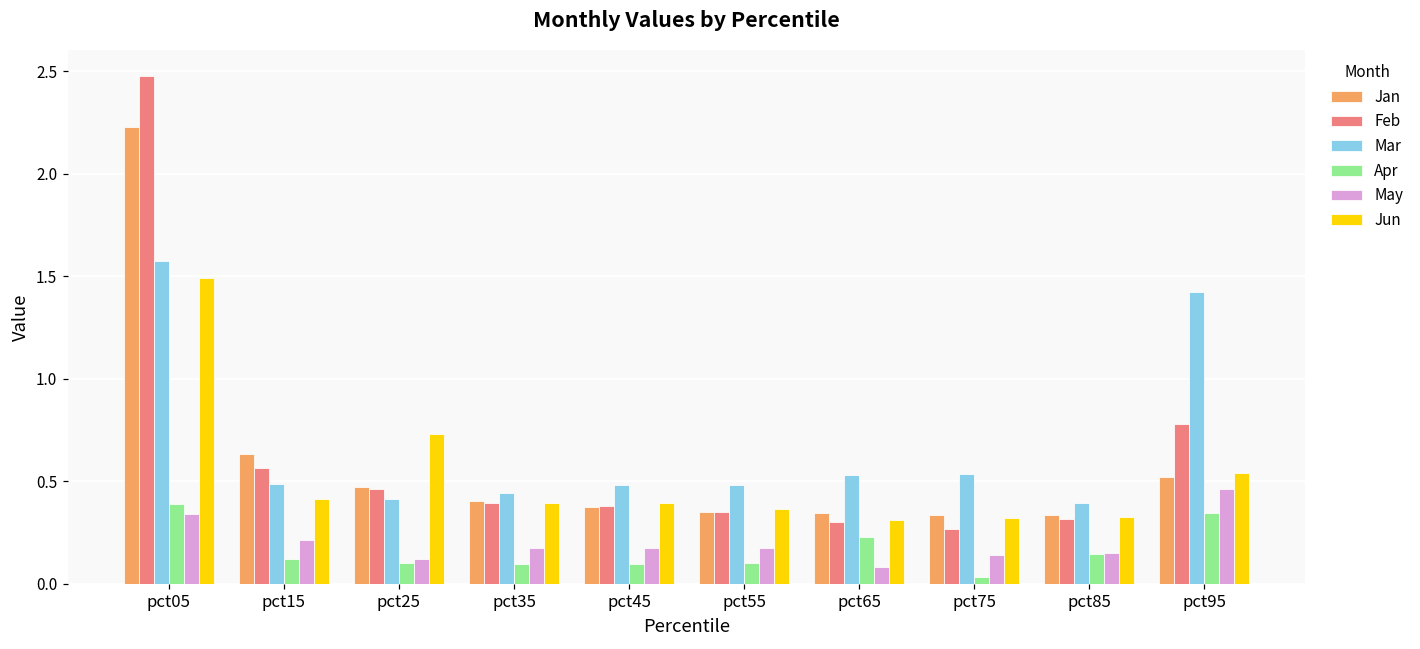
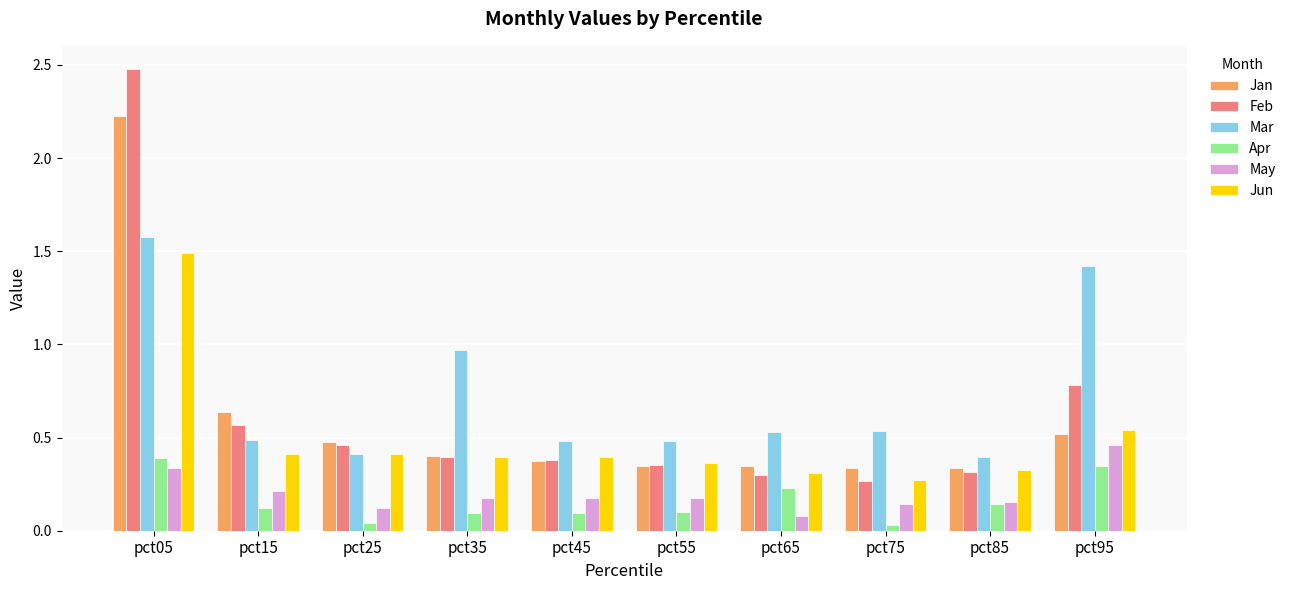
Apr, pct25: 0.10 -> 0.04
Jun, pct25: 0.73 -> 0.41
Mar, pct35: 0.44 -> 0.97
Jun, pct75: 0.32 -> 0.27
